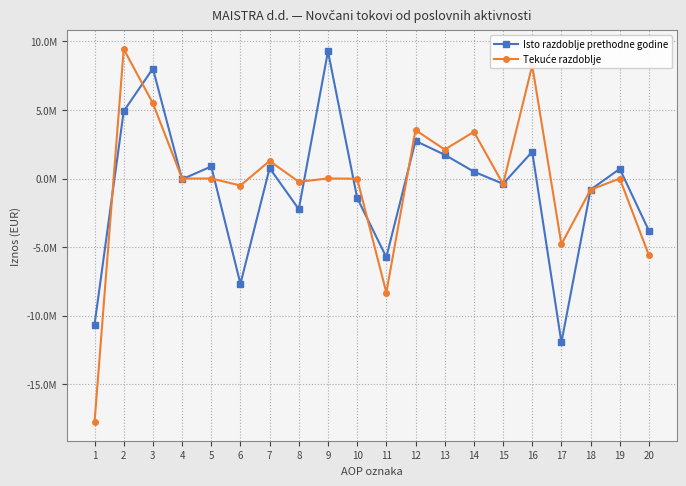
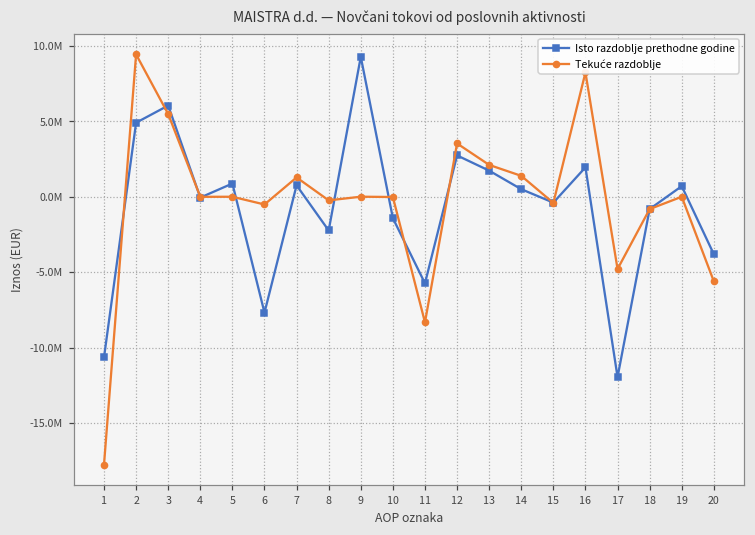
Isto razdoblje prethodne godine, 3: 8000000 -> 6000000
Tekuće razdoblje, 14: 3400000 -> 1400000
